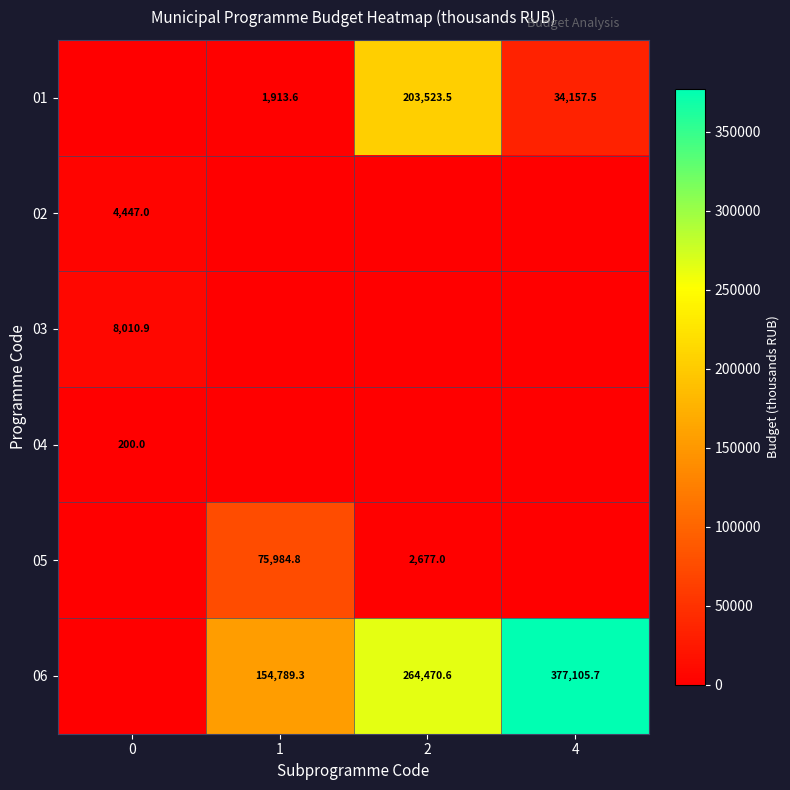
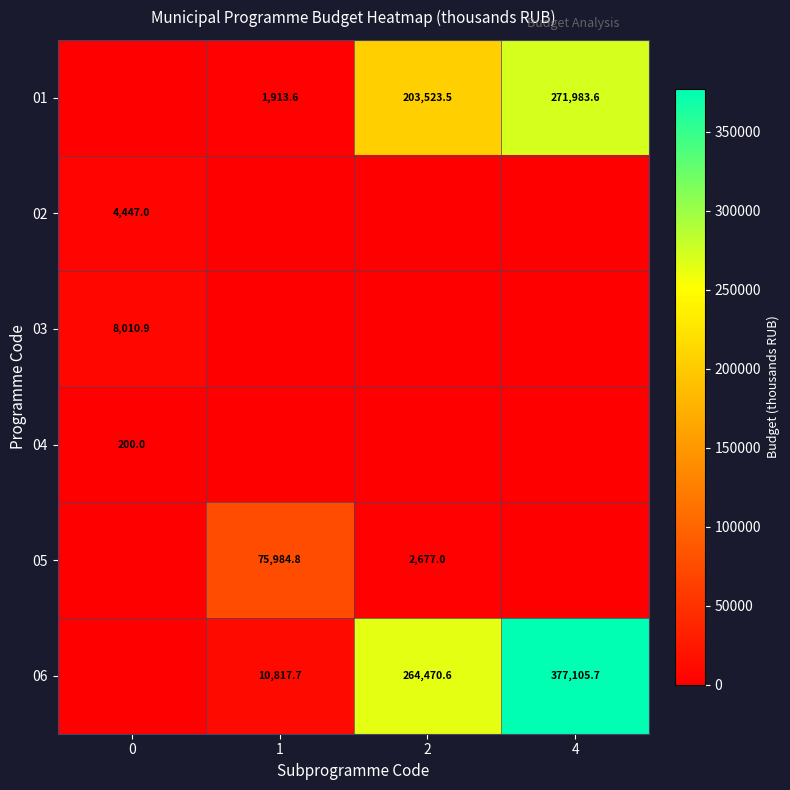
01, 4: 34,157.5 -> 271,983.6
06, 1: 154,789.3 -> 10,817.7
